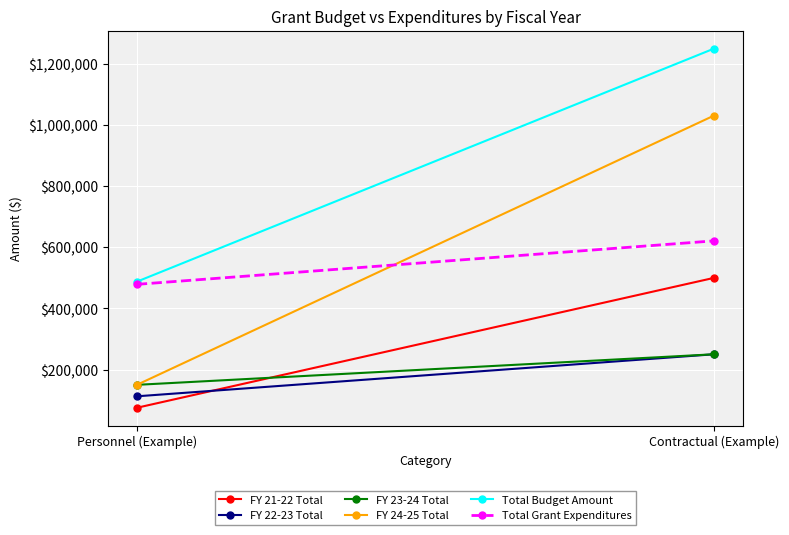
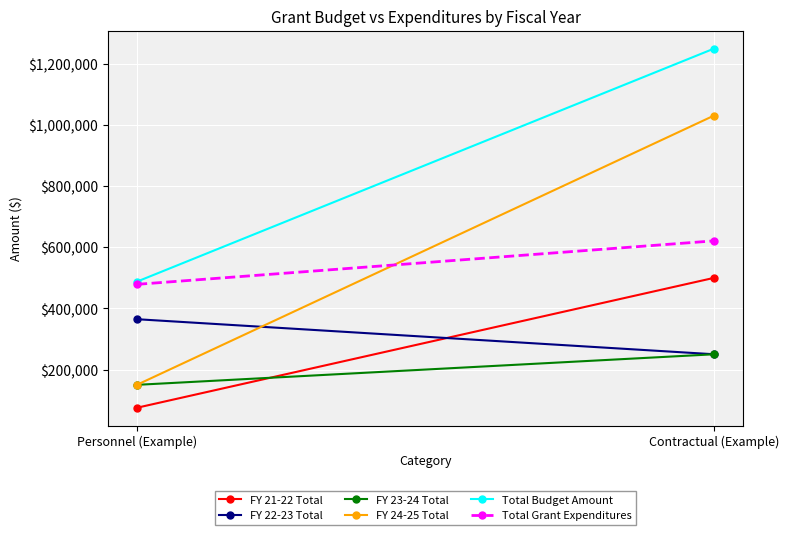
FY 22-23 Total, Personnel (Example): $110,000 -> $360,000
